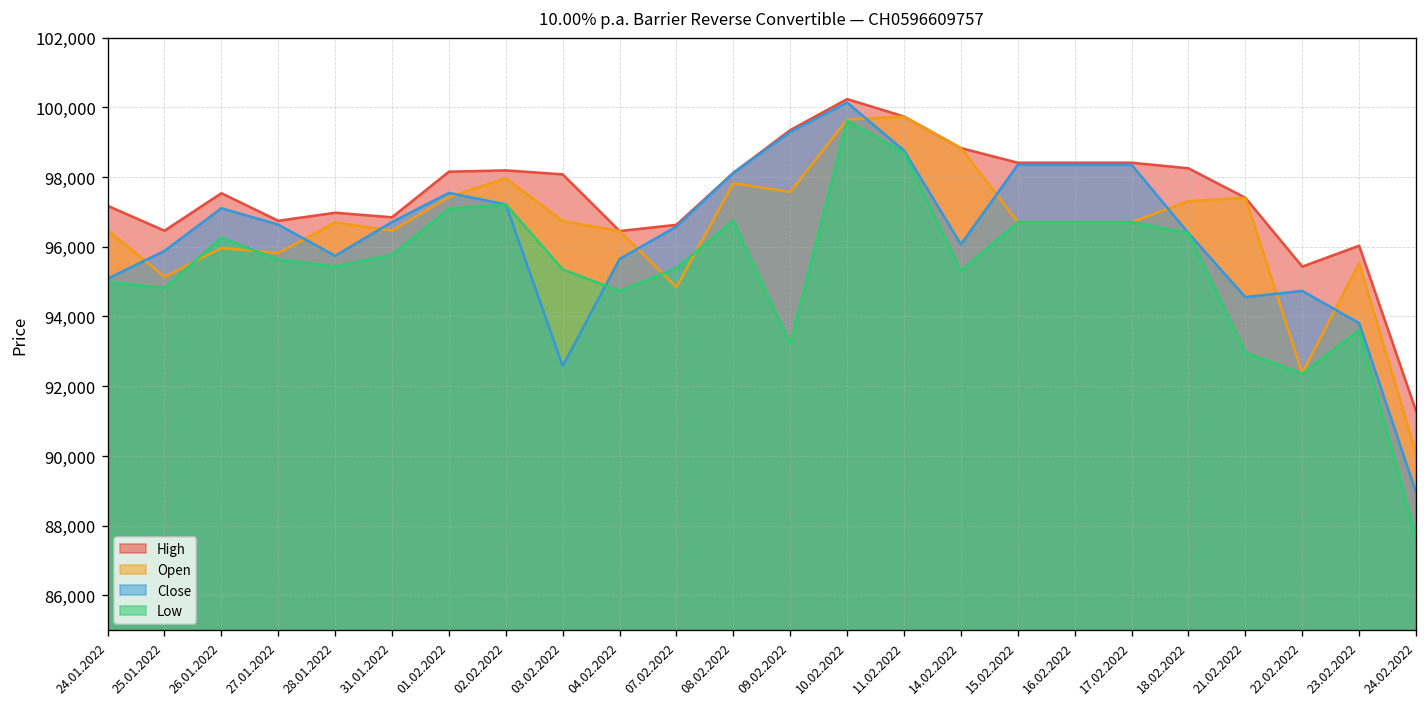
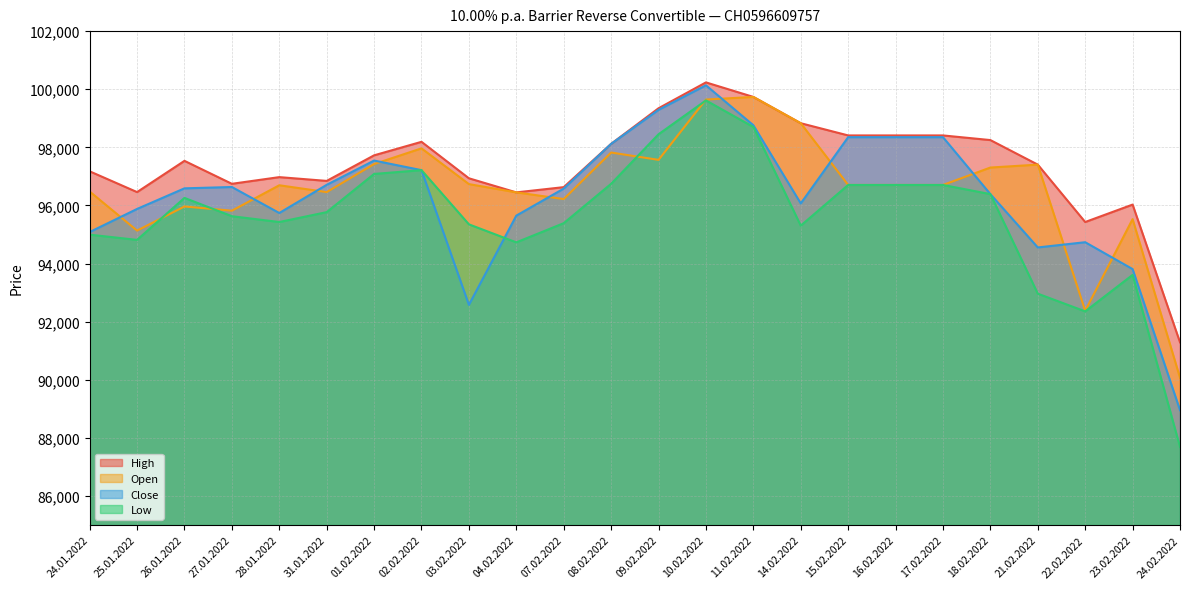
Close, 26.01.2022: 97,100 -> 96,600
High, 01.02.2022: 98,200 -> 97,700
High, 03.02.2022: 98,100 -> 96,900
Open, 07.02.2022: 94,800 -> 96,200
Low, 09.02.2022: 93,200 -> 98,500
